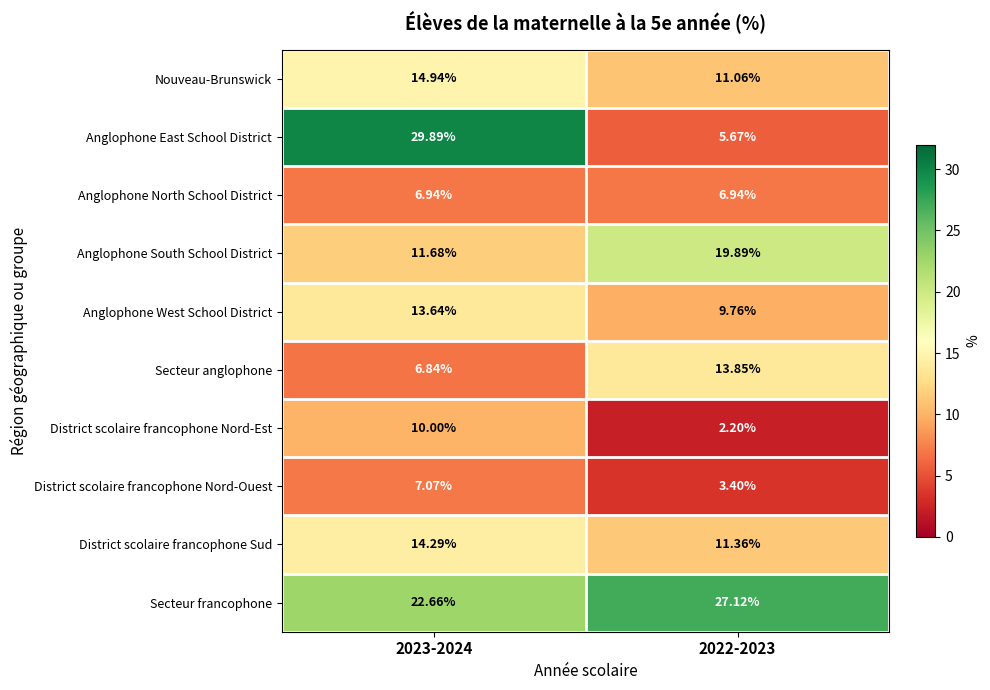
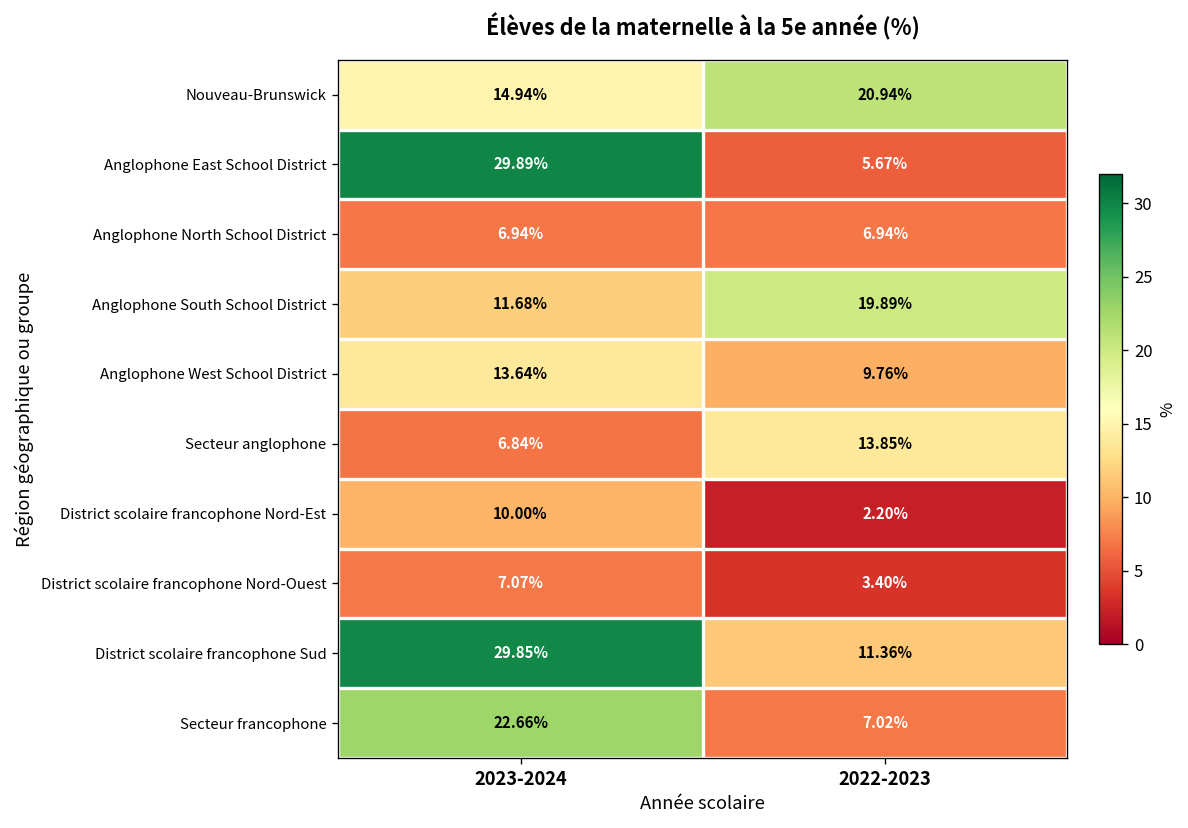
Nouveau-Brunswick, 2022-2023: 11.06% -> 20.94%
District scolaire francophone Sud, 2023-2024: 14.29% -> 29.85%
Secteur francophone, 2022-2023: 27.12% -> 7.02%
